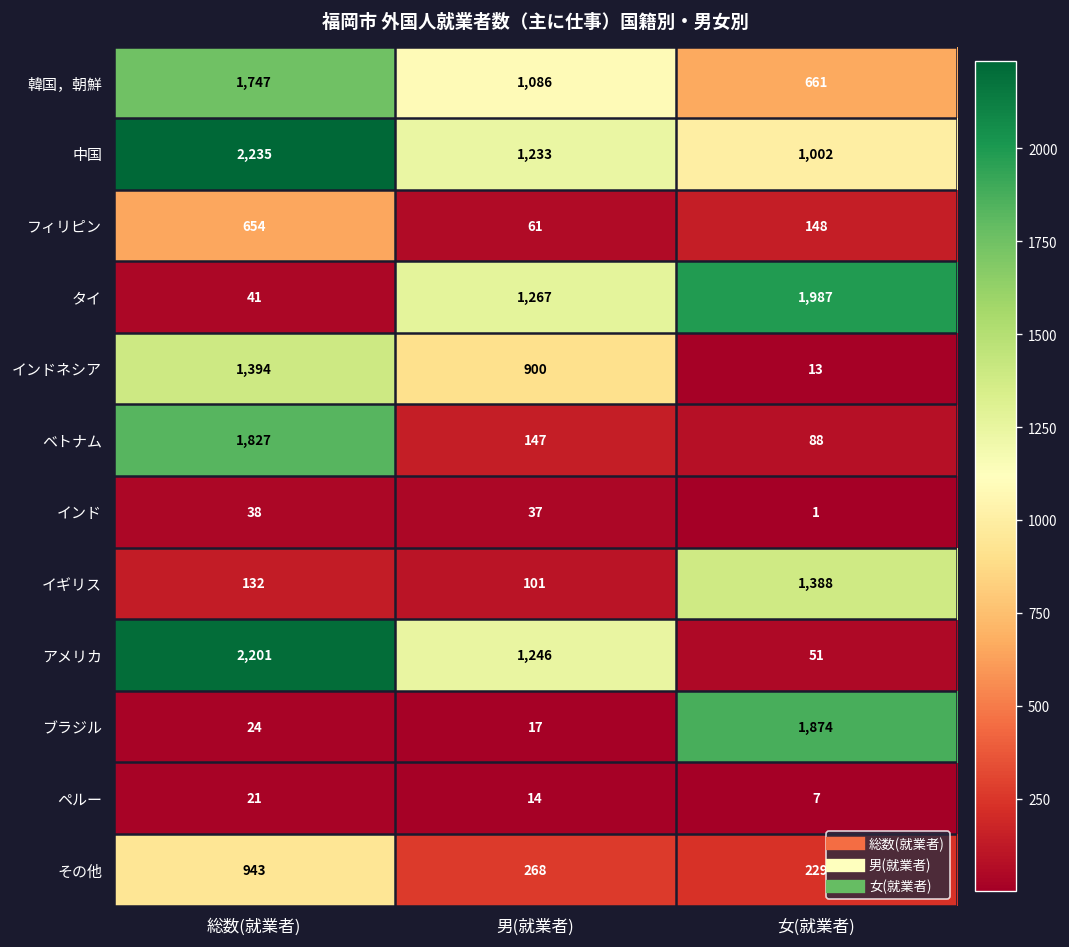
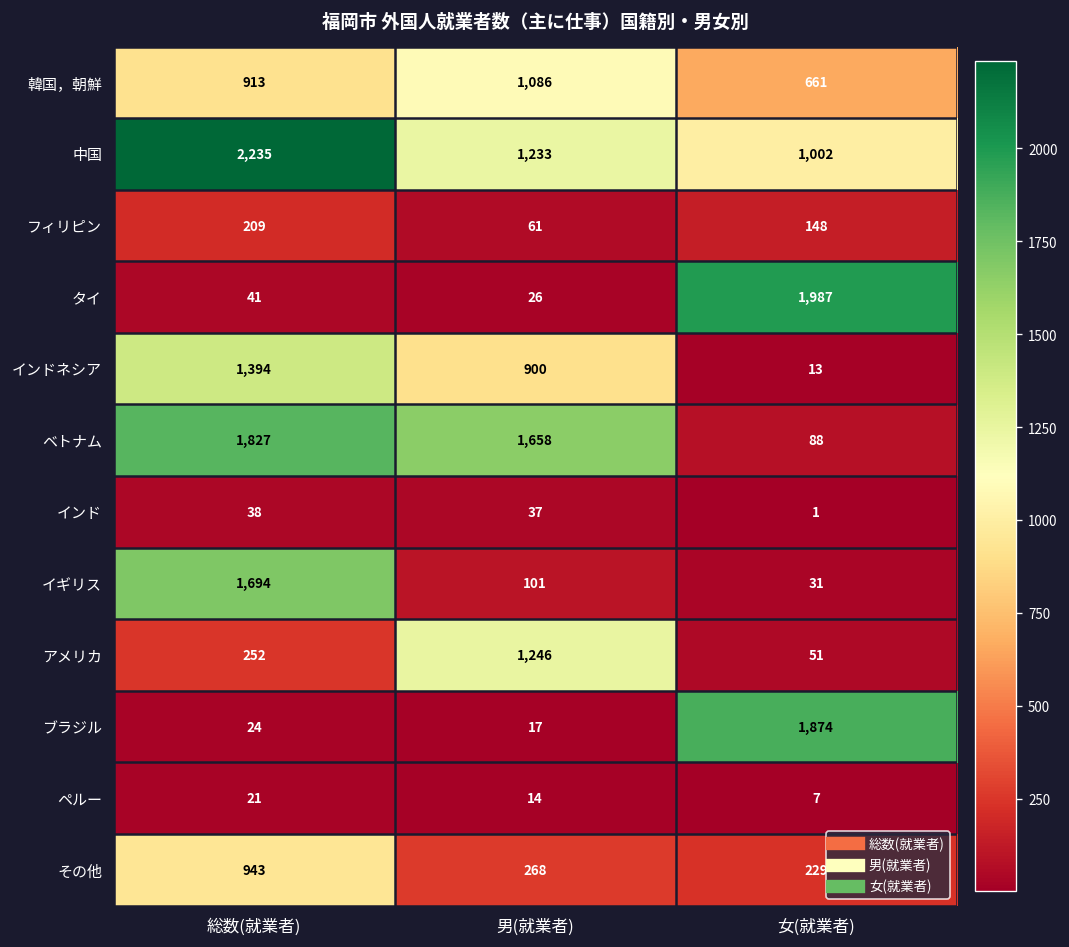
韓国，朝鮮, 総数(就業者): 1,747 -> 913
フィリピン, 総数(就業者): 654 -> 209
タイ, 男(就業者): 1,267 -> 26
ベトナム, 男(就業者): 147 -> 1,658
イギリス, 総数(就業者): 132 -> 1,694
イギリス, 女(就業者): 1,388 -> 31
アメリカ, 総数(就業者): 2,201 -> 252
